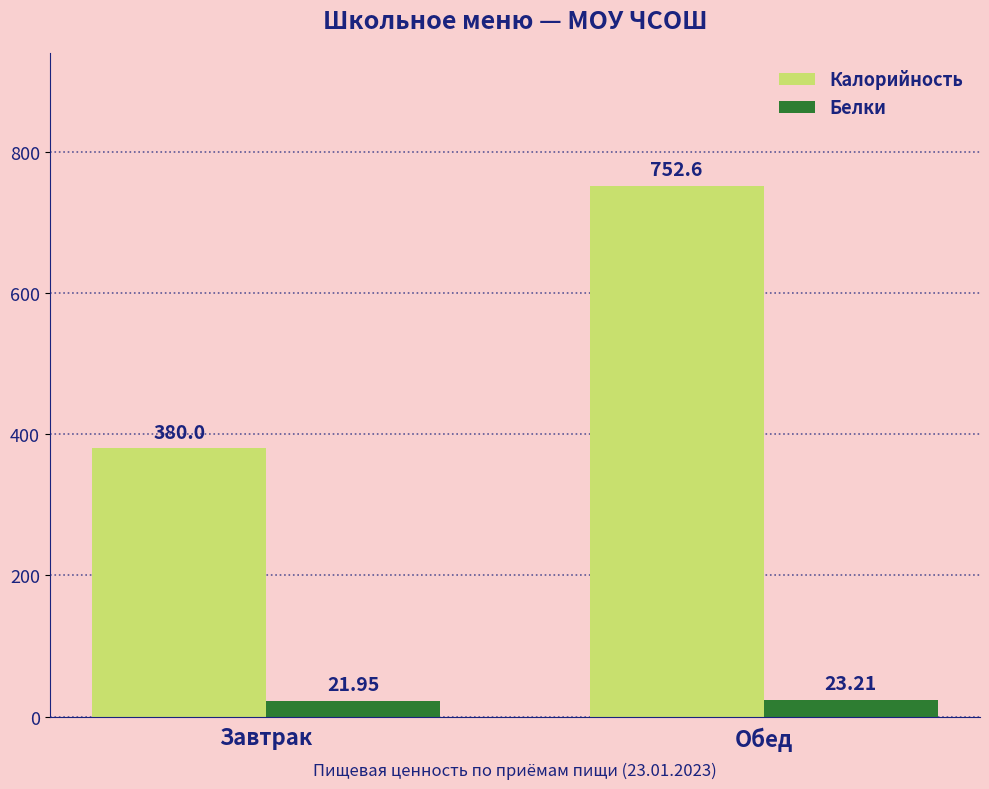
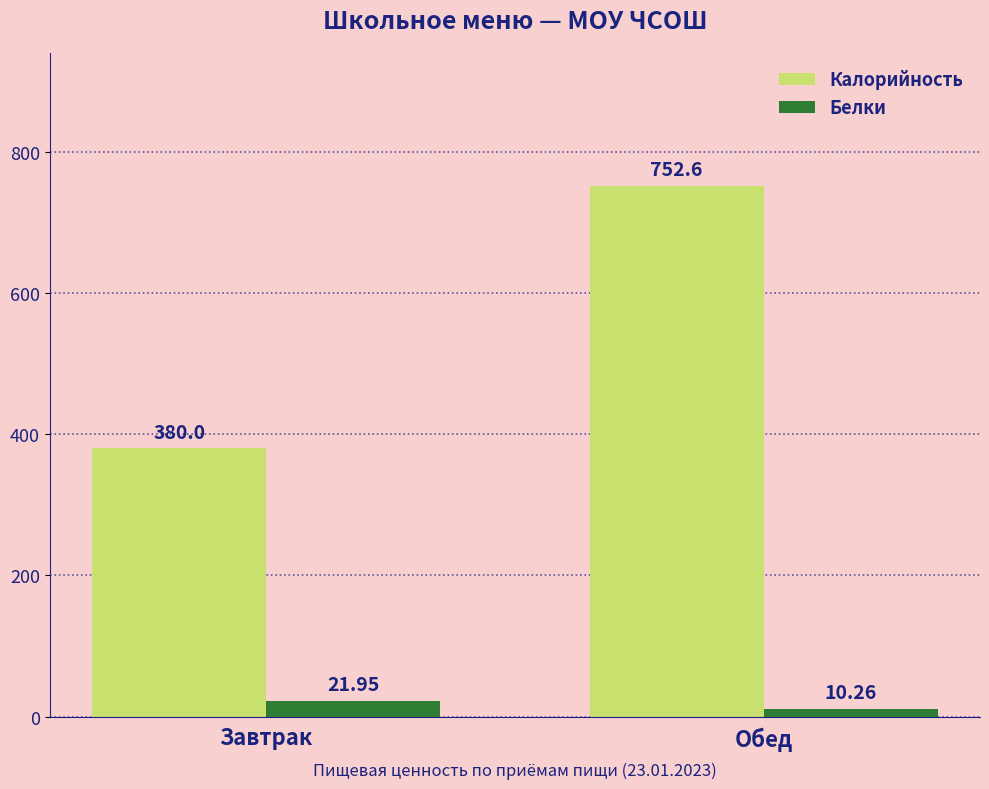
Белки, Обед: 23.21 -> 10.26
